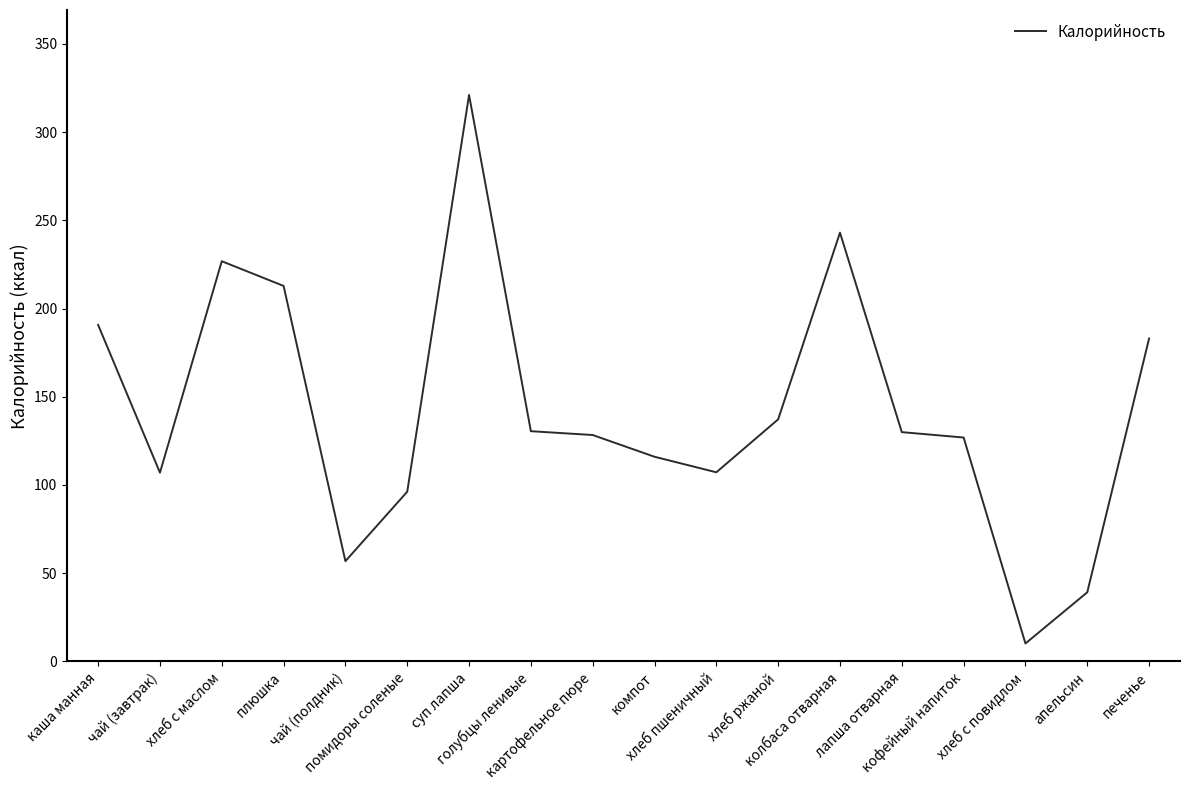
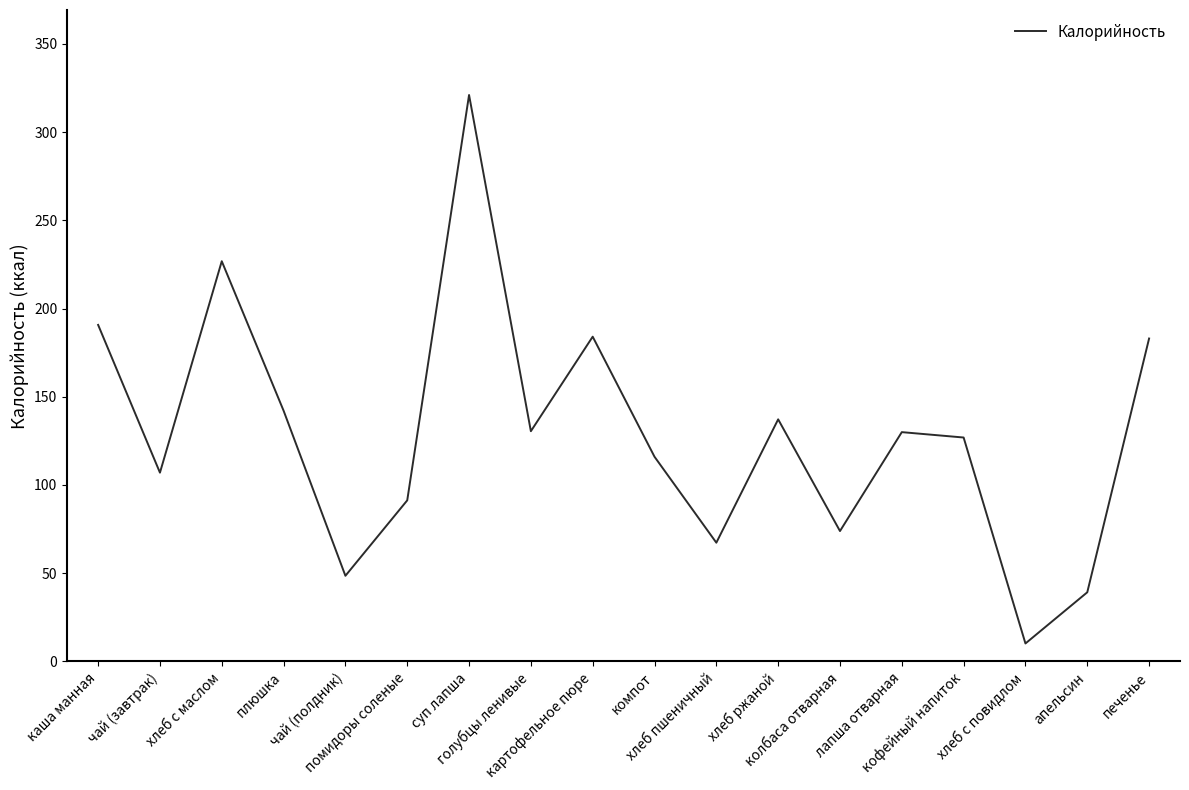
плюшка: 213 -> 142
чай (полдник): 57 -> 49
помидоры соленые: 96 -> 91
картофельное пюре: 128 -> 184
хлеб пшеничный: 107 -> 67
колбаса отварная: 243 -> 74
